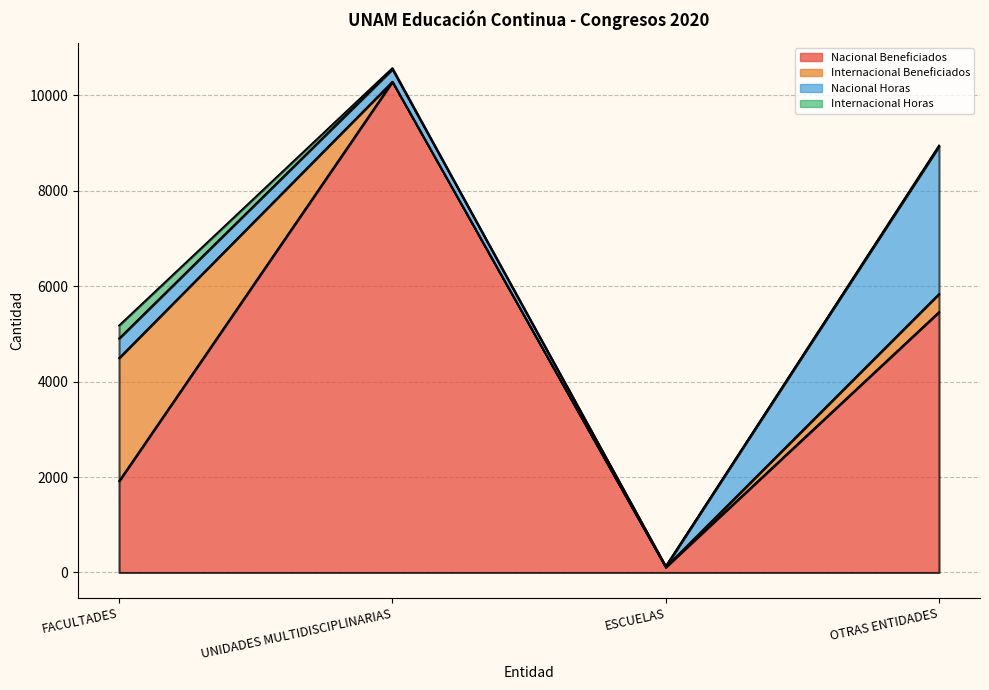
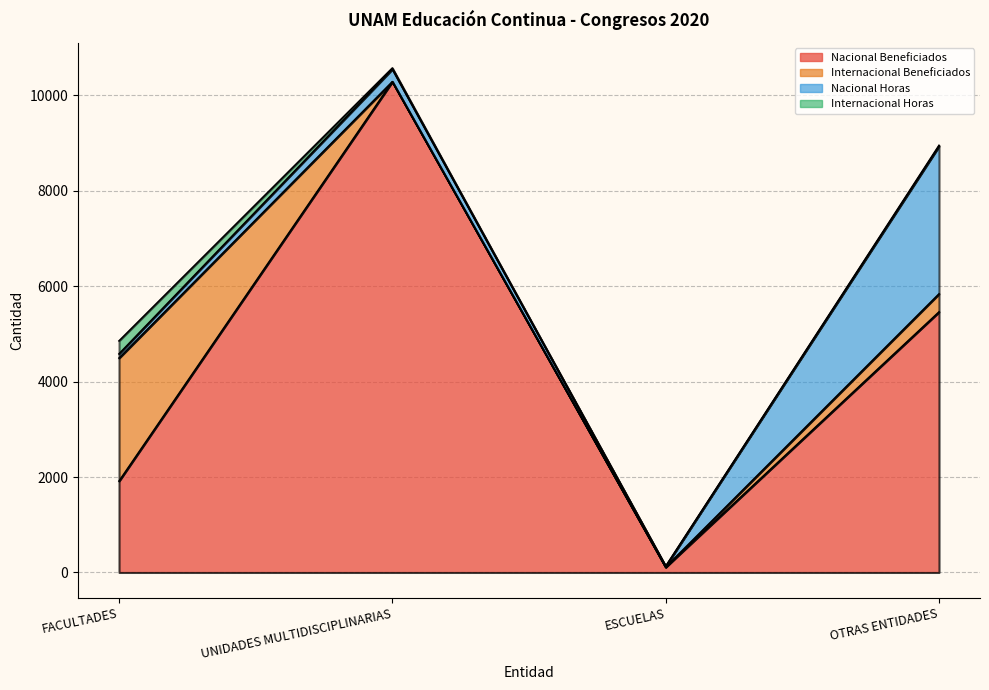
Nacional Horas, FACULTADES: 400 -> 100
